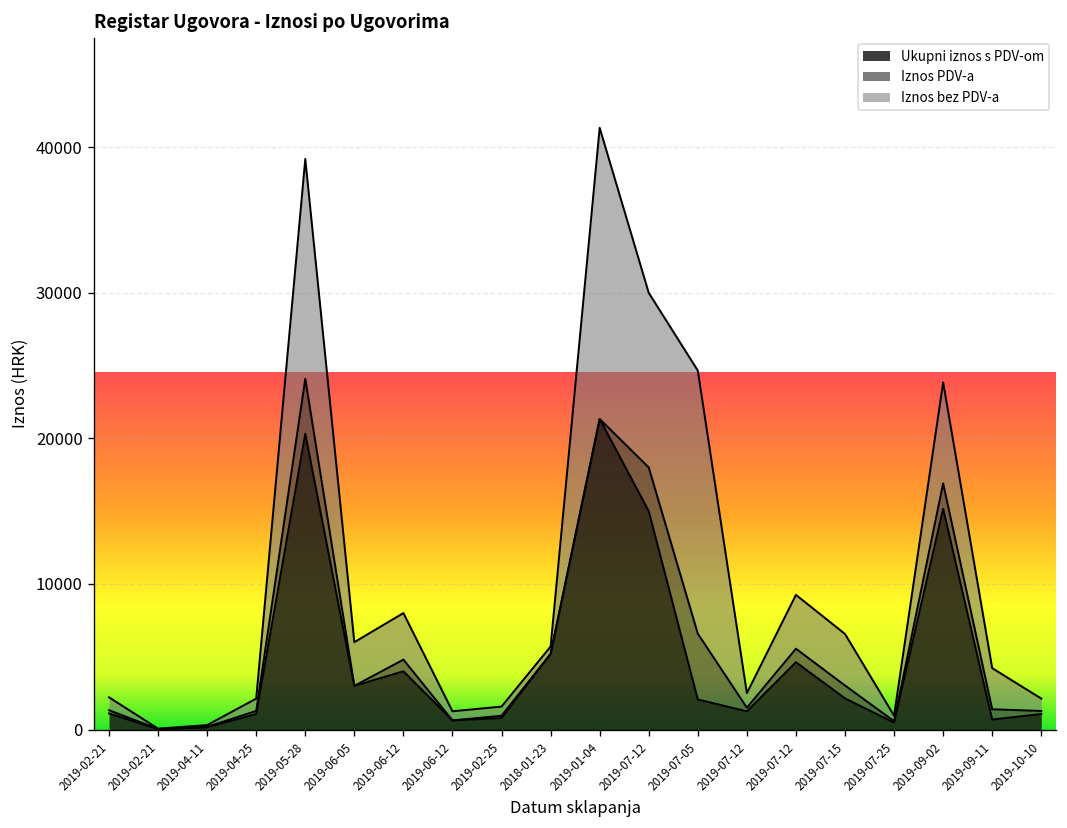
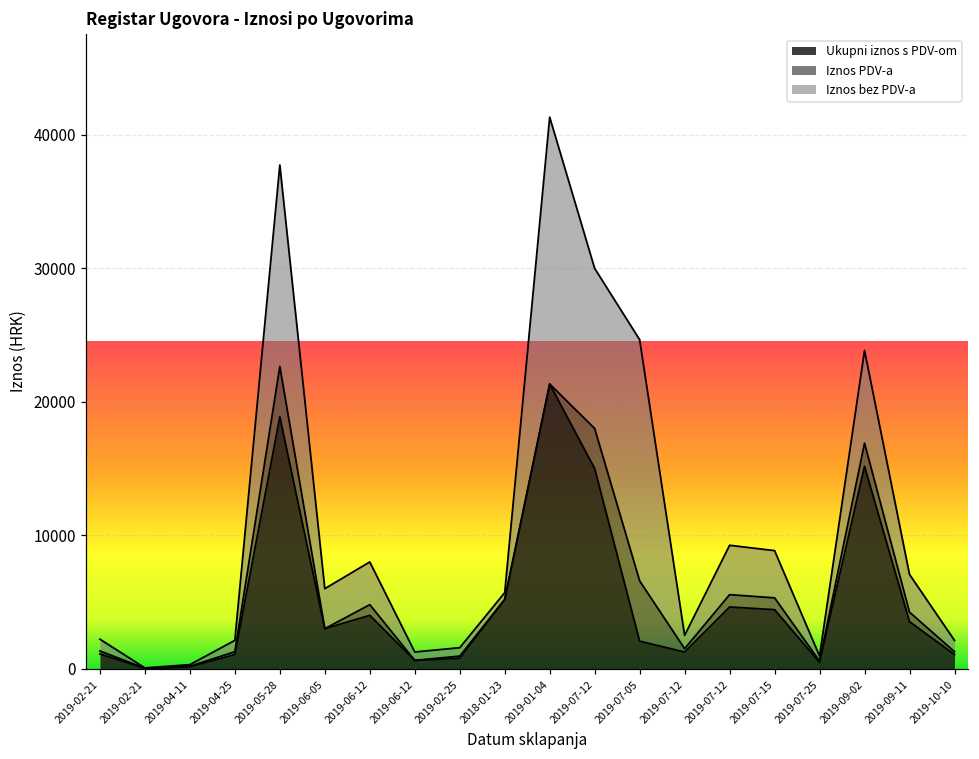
Ukupni iznos s PDV-om, 2019-05-28: 20300 -> 18900
Ukupni iznos s PDV-om, 2019-07-15: 2100 -> 4400
Ukupni iznos s PDV-om, 2019-09-11: 700 -> 3500
